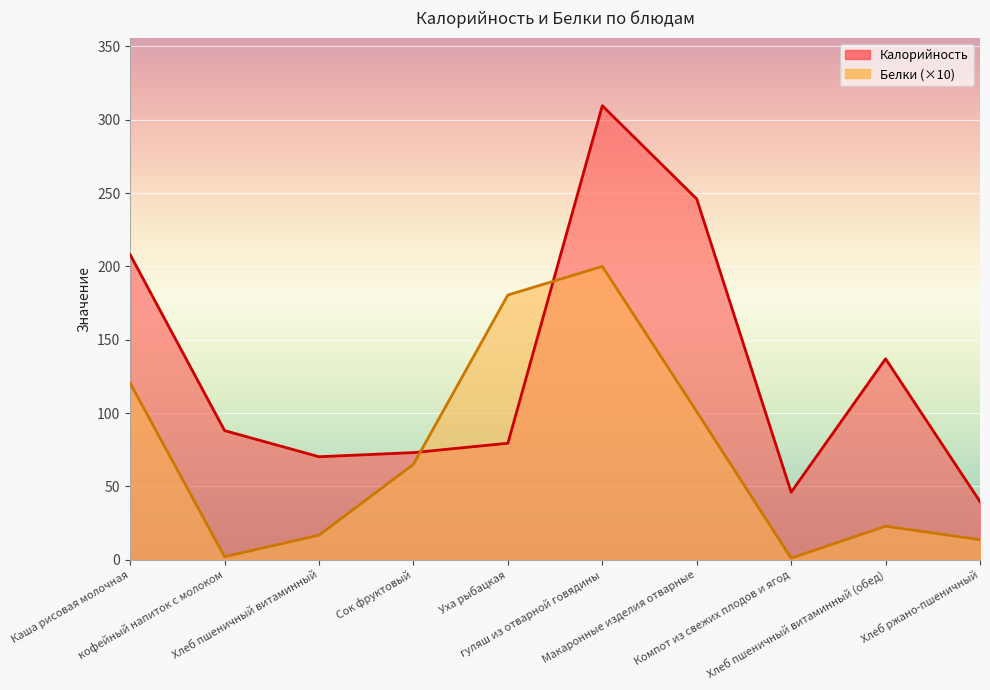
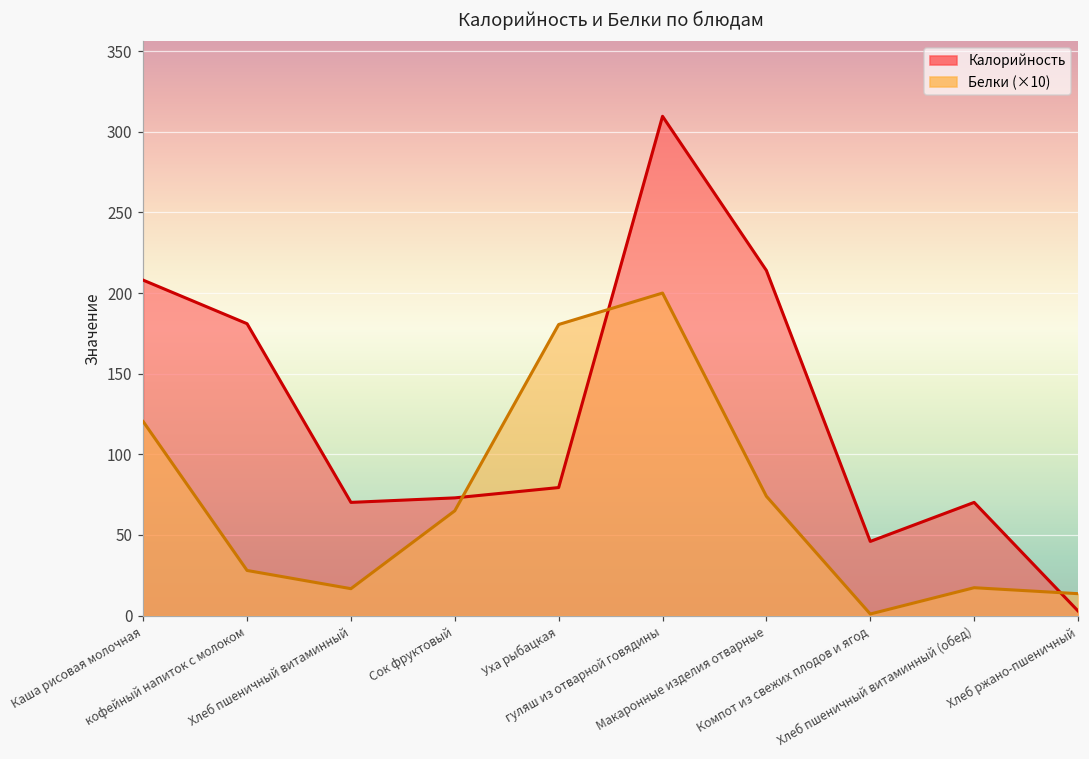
Калорийность, кофейный напиток с молоком: 88 -> 181
Белки (×10), кофейный напиток с молоком: 2 -> 28
Калорийность, Макаронные изделия отварные: 246 -> 214
Белки (×10), Макаронные изделия отварные: 101 -> 74
Калорийность, Хлеб пшеничный витаминный (обед): 137 -> 70
Белки (×10), Хлеб пшеничный витаминный (обед): 23 -> 17
Калорийность, Хлеб ржано-пшеничный: 40 -> 3
